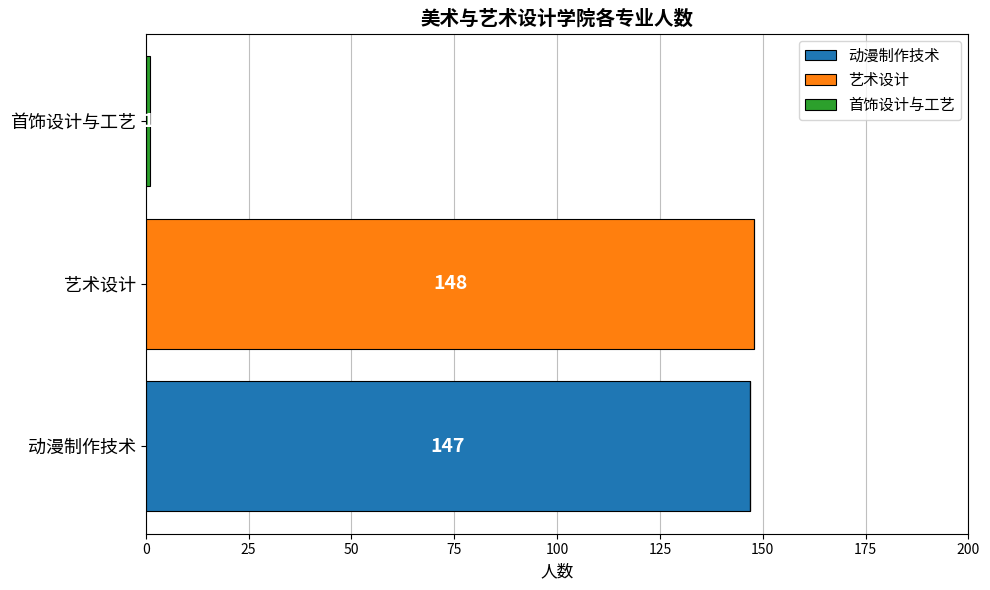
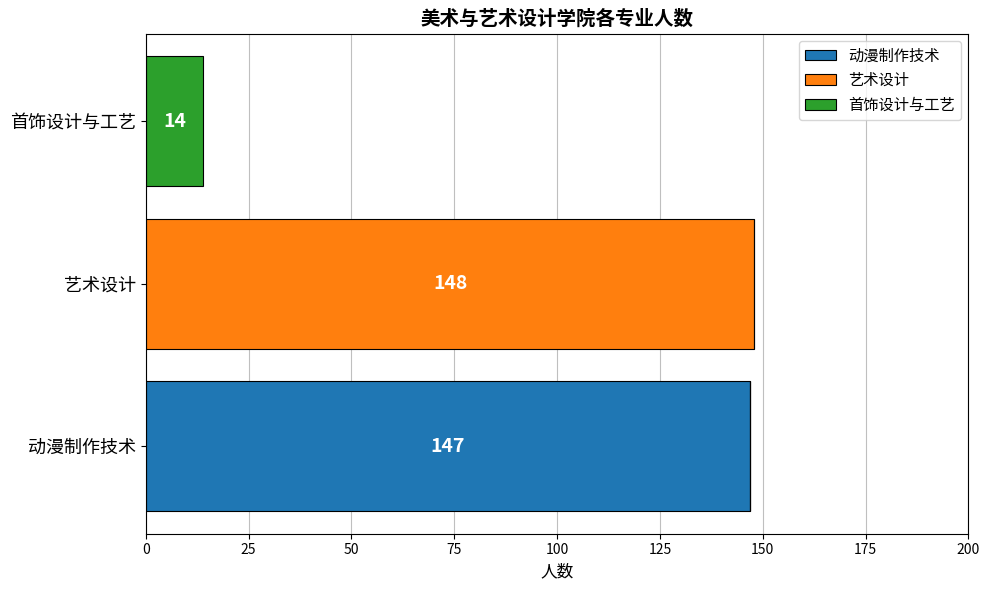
首饰设计与工艺, 首饰设计与工艺: 1 -> 14
